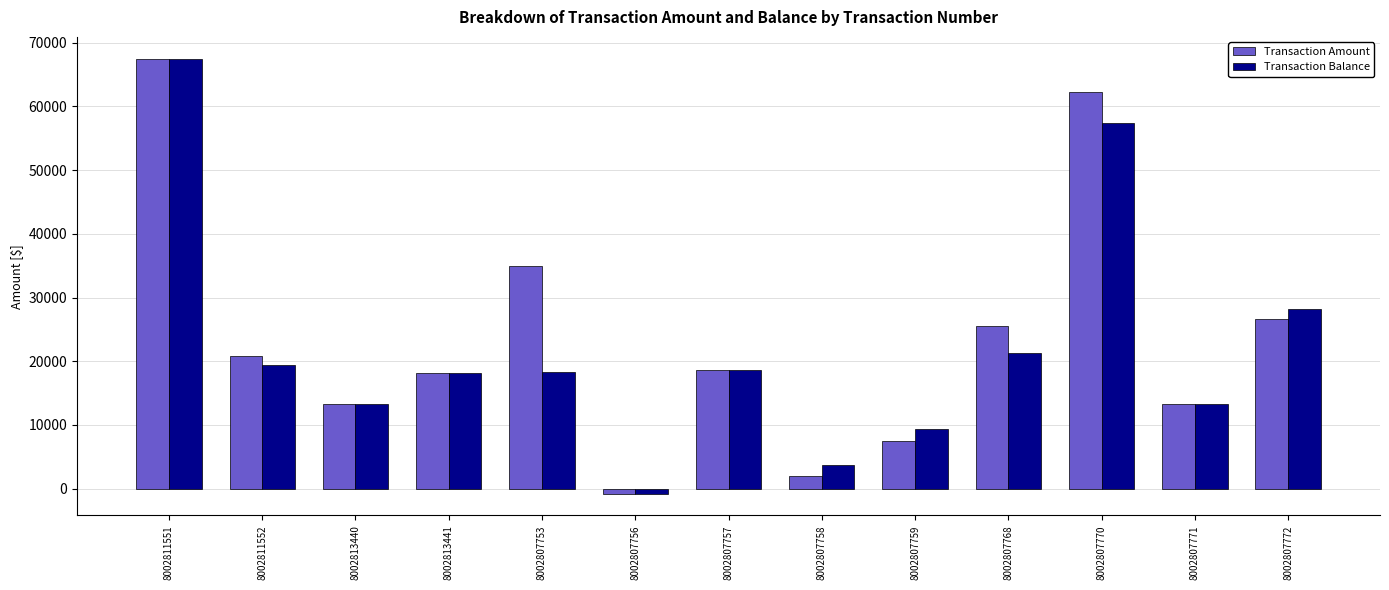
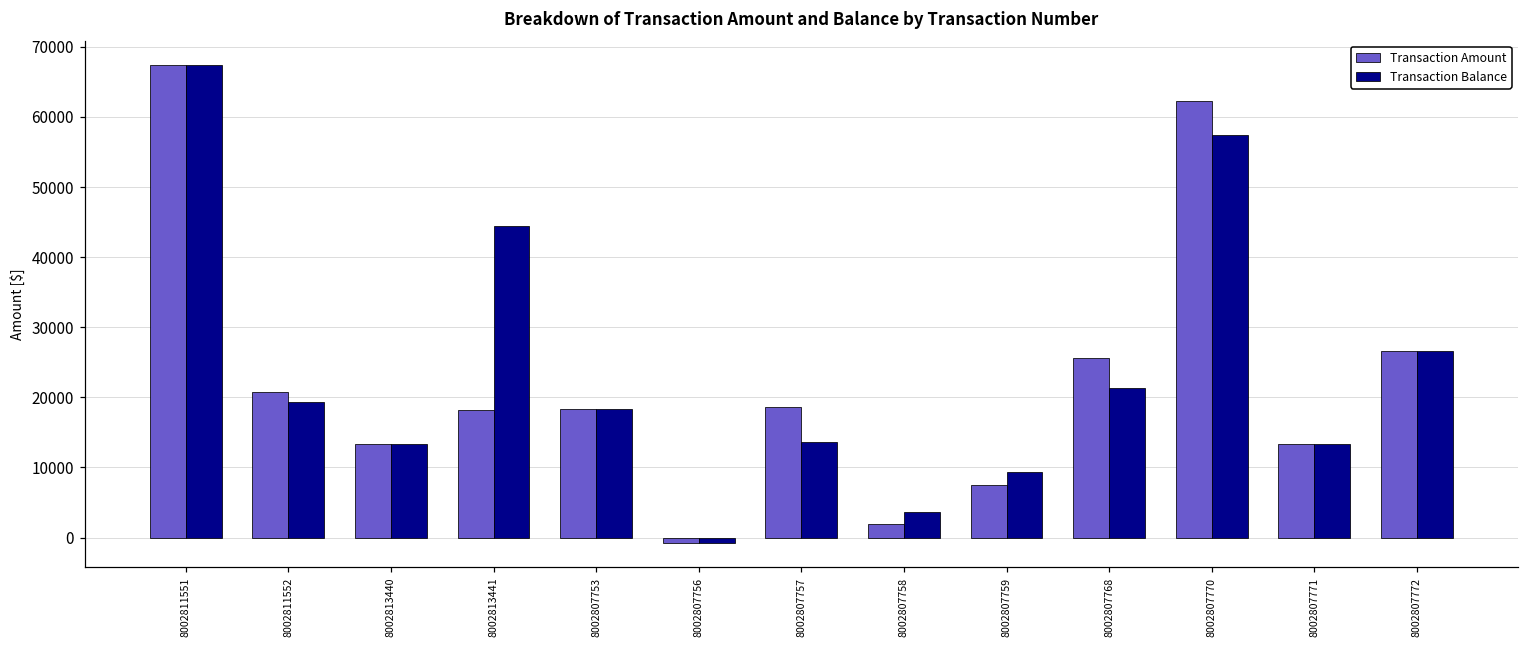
Transaction Balance, 8002813441: 18000 -> 44000
Transaction Amount, 8002807753: 35000 -> 18000
Transaction Balance, 8002807757: 19000 -> 14000
Transaction Balance, 8002807772: 28000 -> 27000
